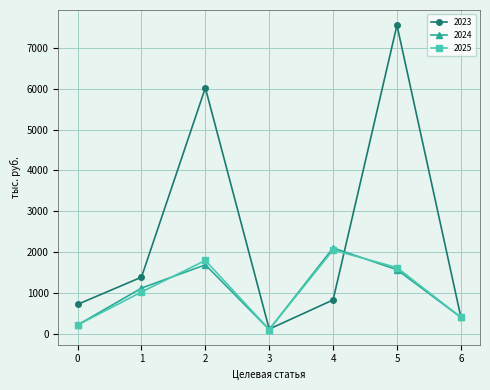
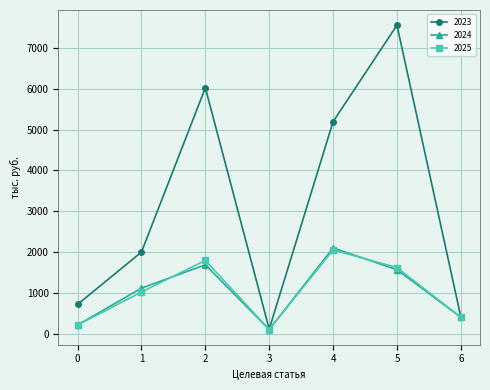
2023, 1: 1400 -> 2000
2023, 4: 800 -> 5200
